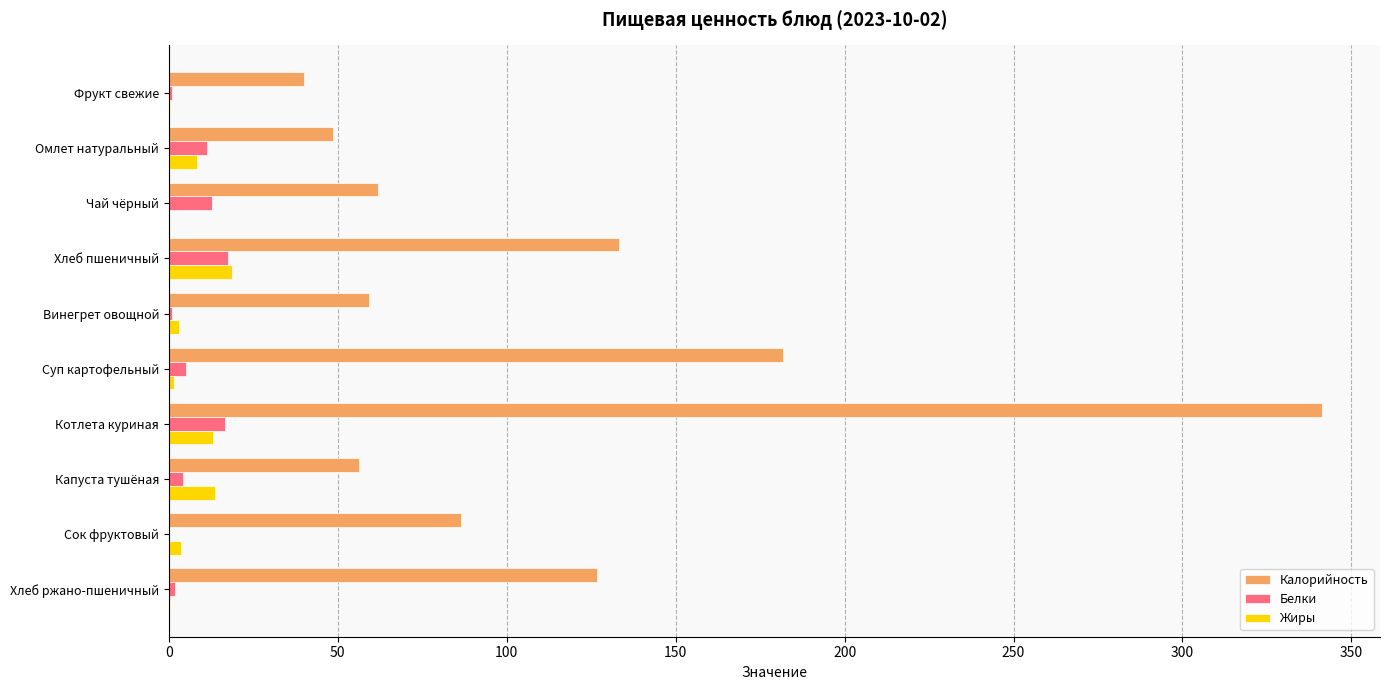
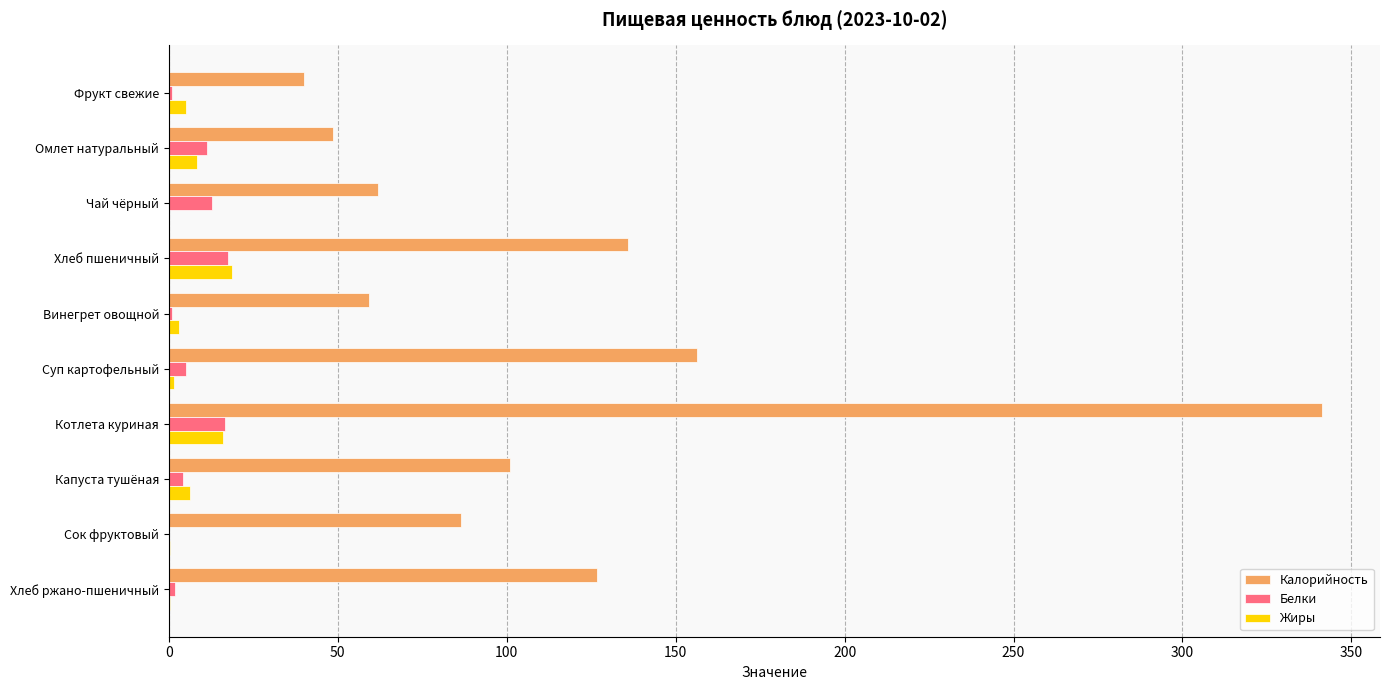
Жиры, Фрукт свежие: 0 -> 5
Калорийность, Хлеб пшеничный: 133 -> 136
Калорийность, Суп картофельный: 182 -> 156
Жиры, Котлета куриная: 13 -> 16
Калорийность, Капуста тушёная: 56 -> 101
Жиры, Капуста тушёная: 14 -> 6
Жиры, Сок фруктовый: 4 -> 0
